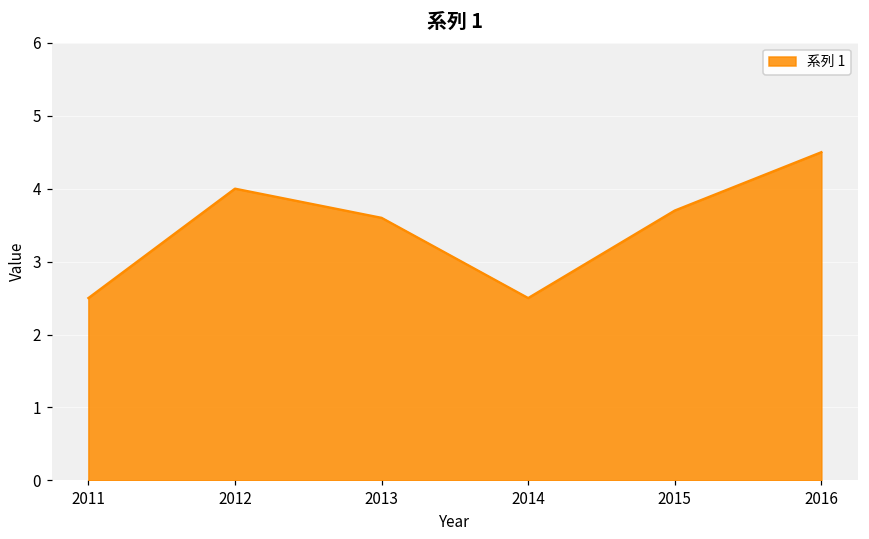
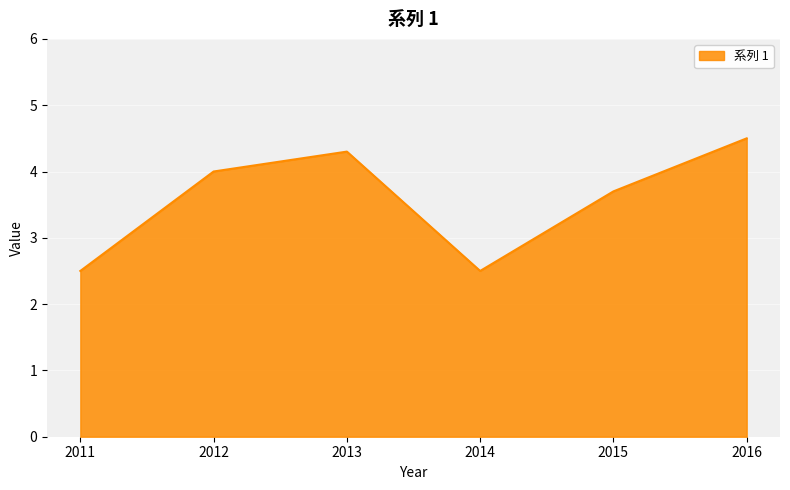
2013: 3.6 -> 4.3
